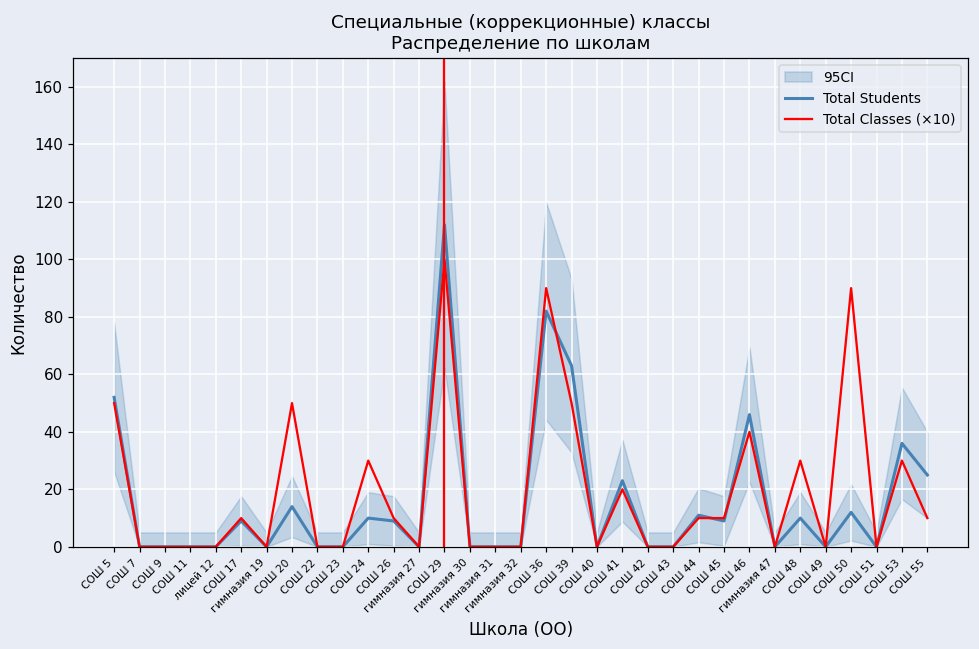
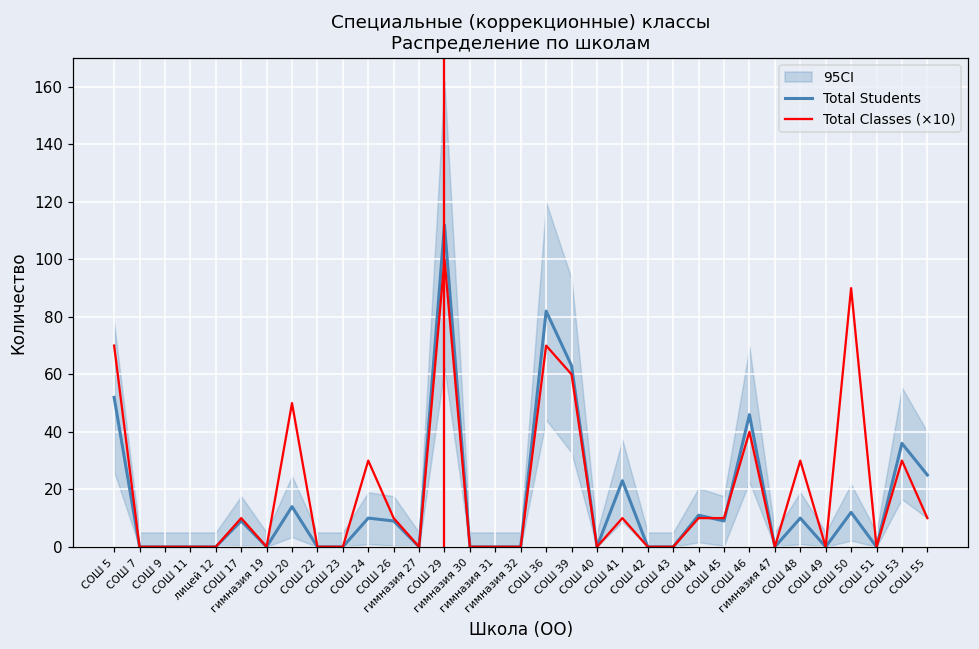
Total Classes (×10), СОШ 5: 50 -> 70
Total Classes (×10), СОШ 36: 90 -> 70
Total Classes (×10), СОШ 39: 50 -> 60
Total Classes (×10), СОШ 41: 20 -> 10
